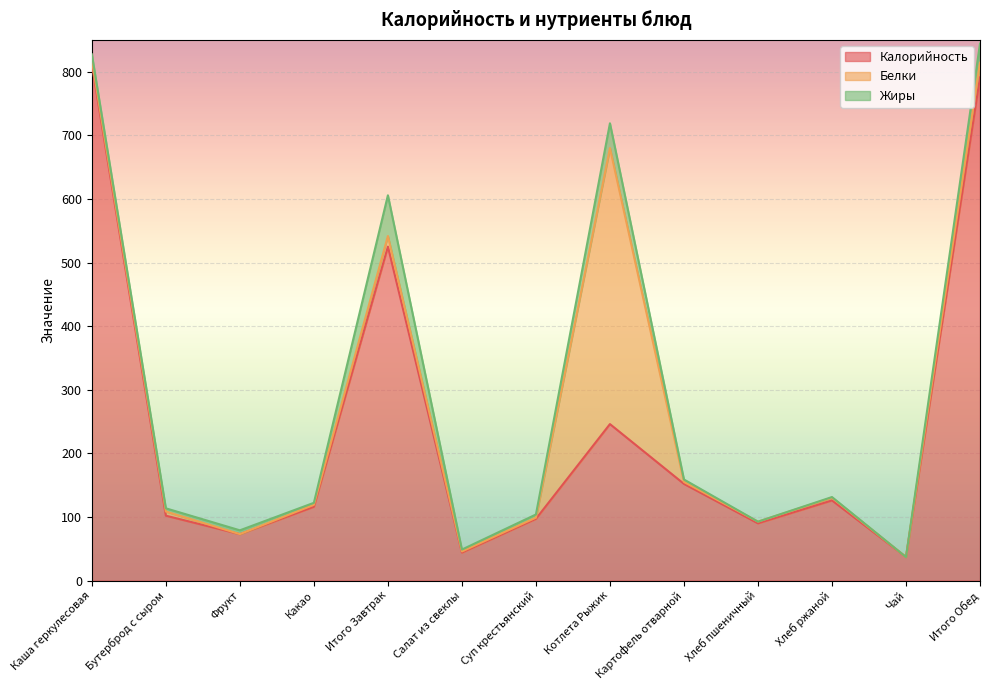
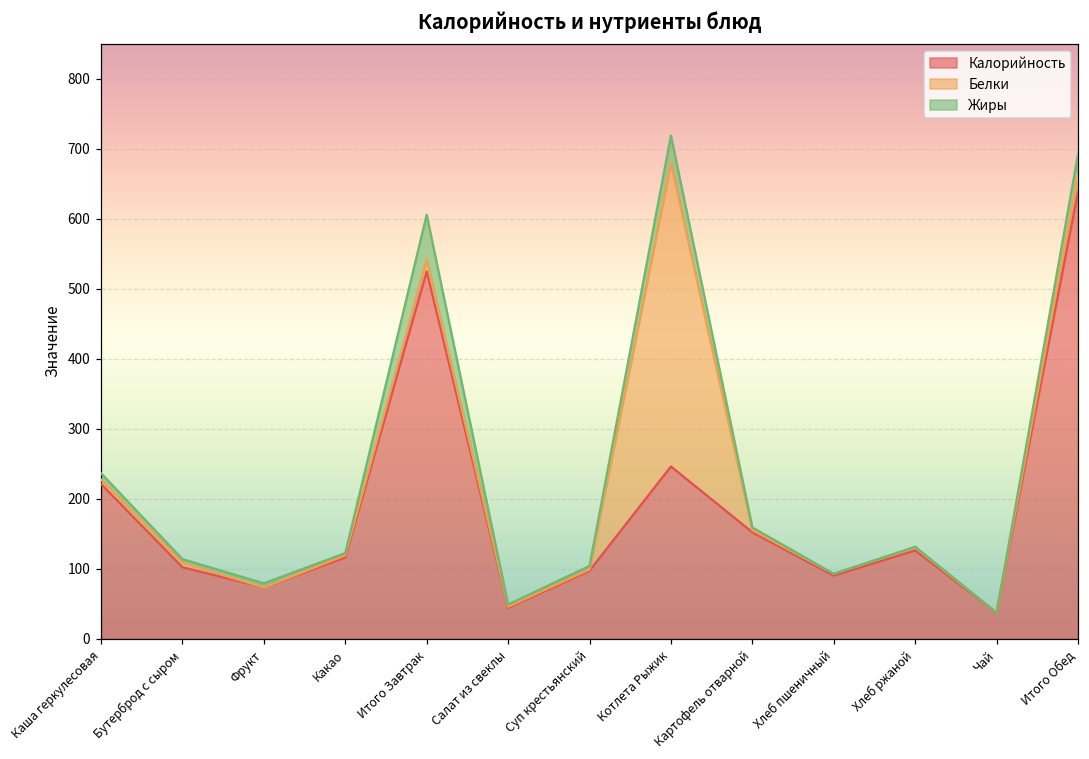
Калорийность, Каша геркулесовая: 810 -> 220
Калорийность, Итого Обед: 790 -> 640
